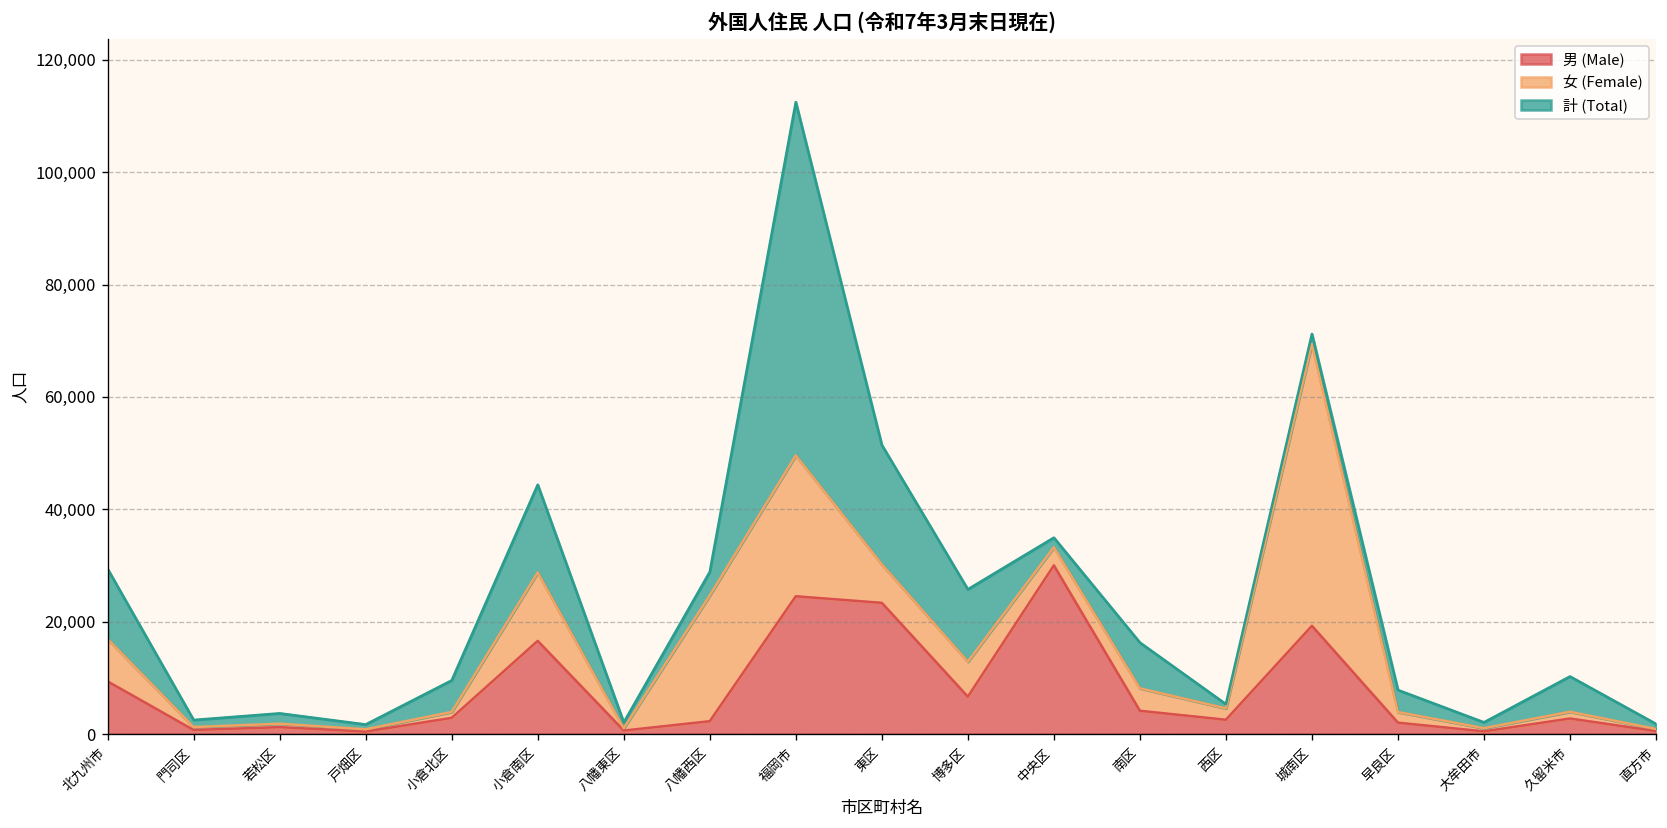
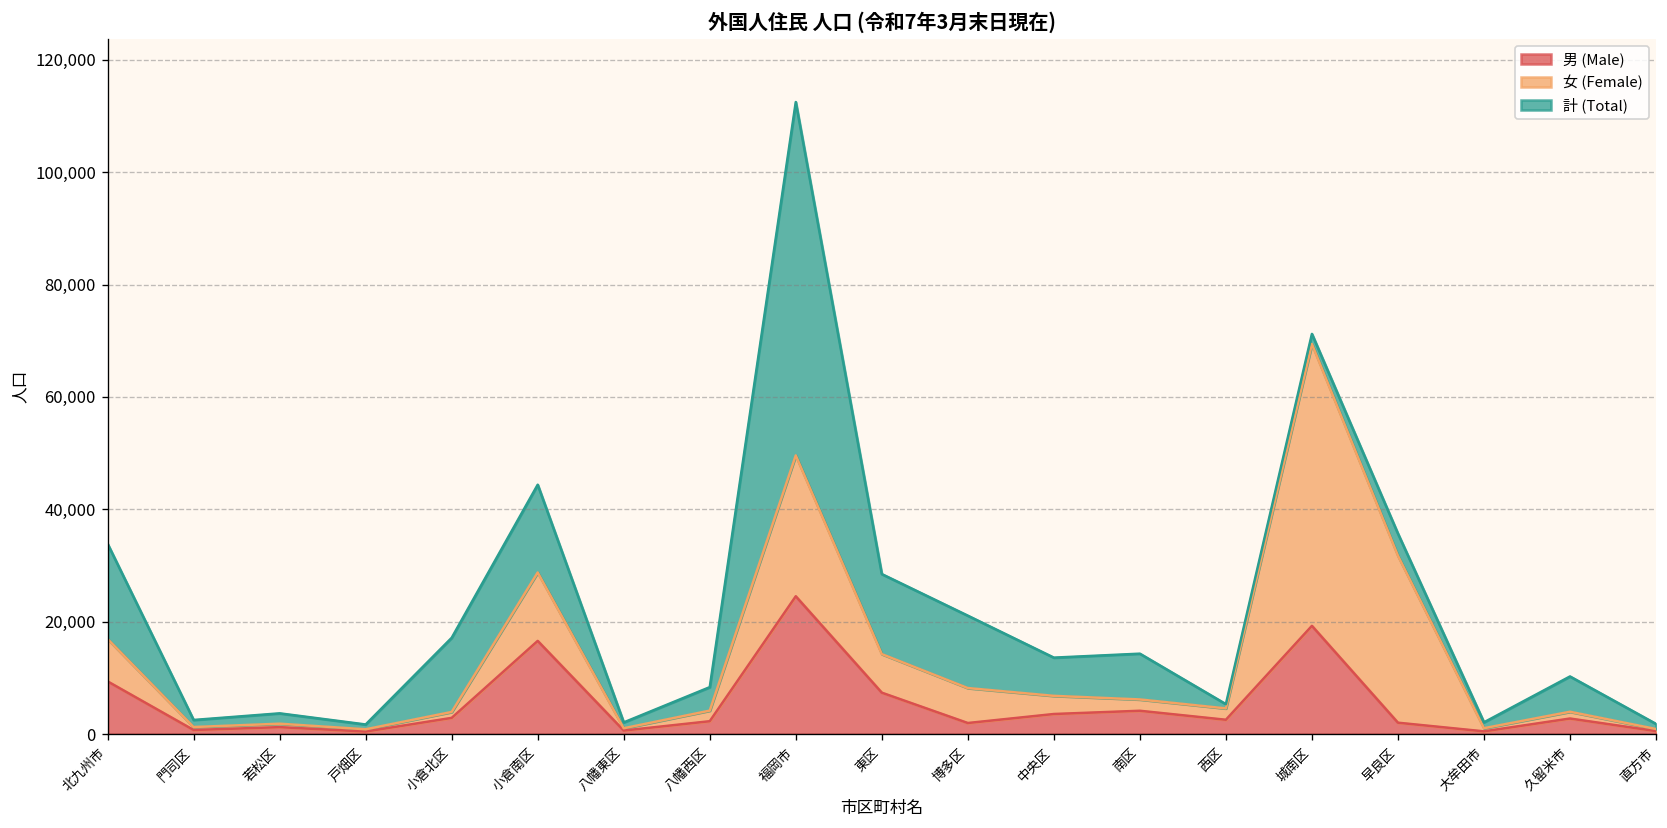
計 (Total), 北九州市: 12,000 -> 17,000
計 (Total), 小倉北区: 6,000 -> 13,000
女 (Female), 八幡西区: 22,000 -> 2,000
男 (Male), 東区: 23,000 -> 7,000
計 (Total), 東区: 21,000 -> 14,000
男 (Male), 博多区: 7,000 -> 2,000
男 (Male), 中央区: 30,000 -> 4,000
計 (Total), 中央区: 2,000 -> 7,000
女 (Female), 南区: 4,000 -> 2,000
女 (Female), 早良区: 2,000 -> 30,000
